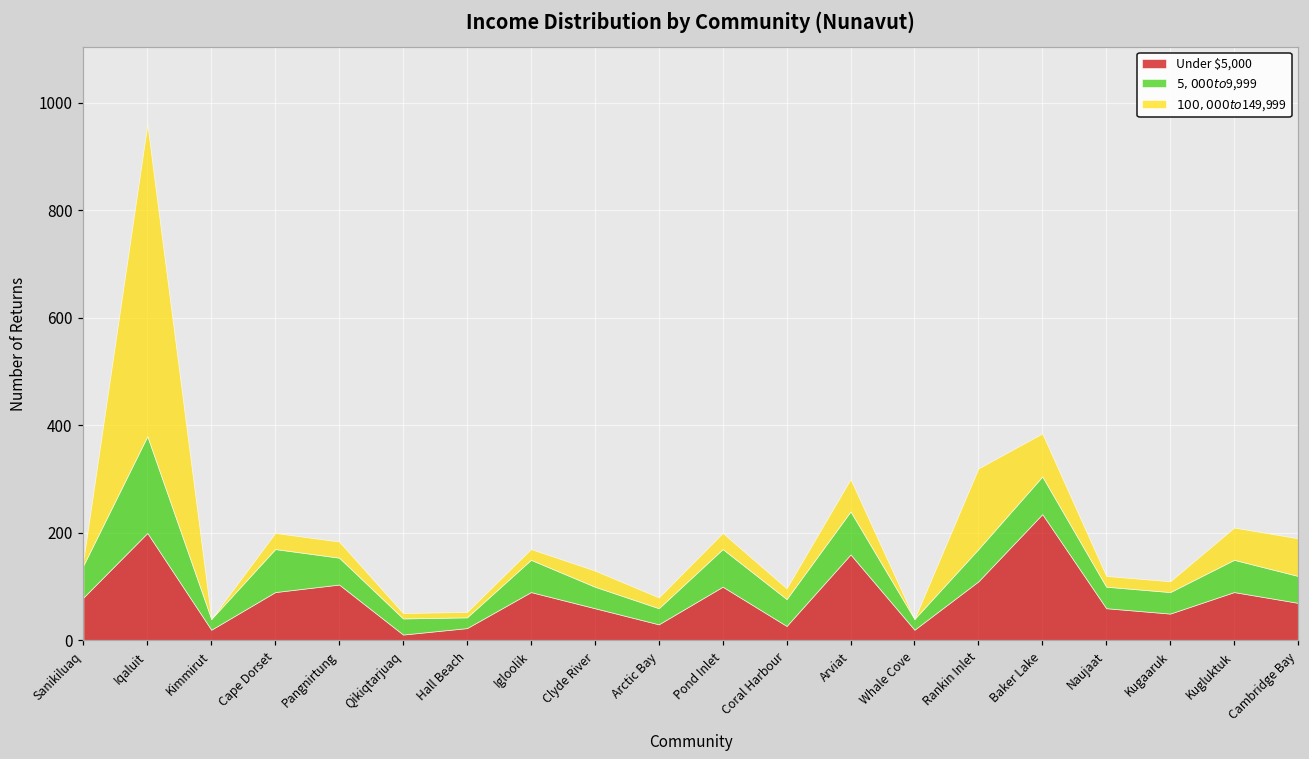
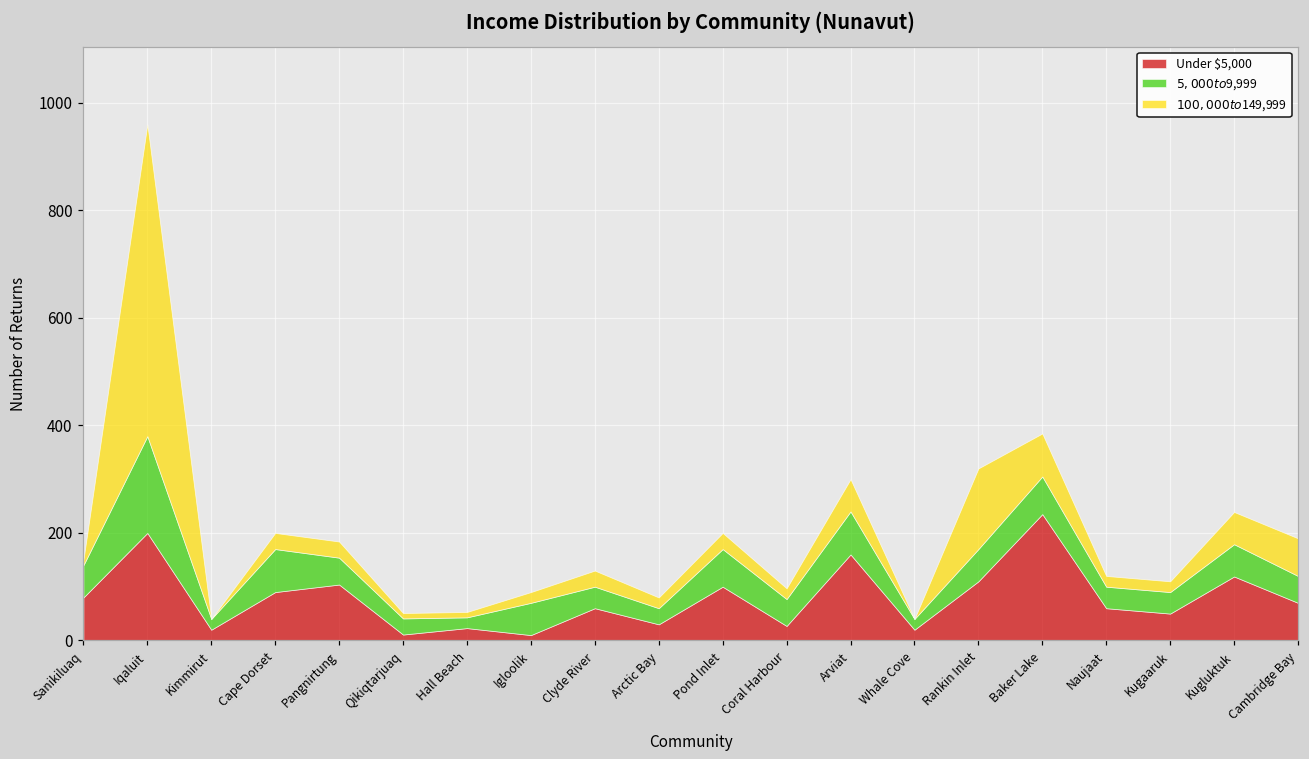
Under $5,000, Igloolik: 90 -> 10
Under $5,000, Kugluktuk: 90 -> 120
